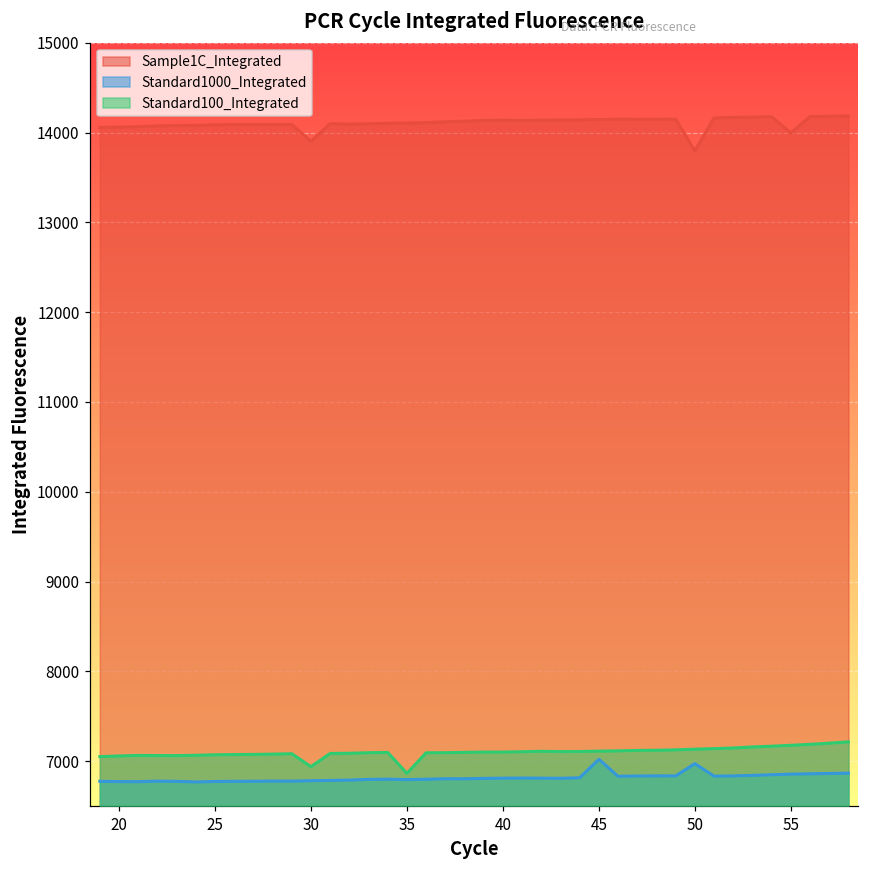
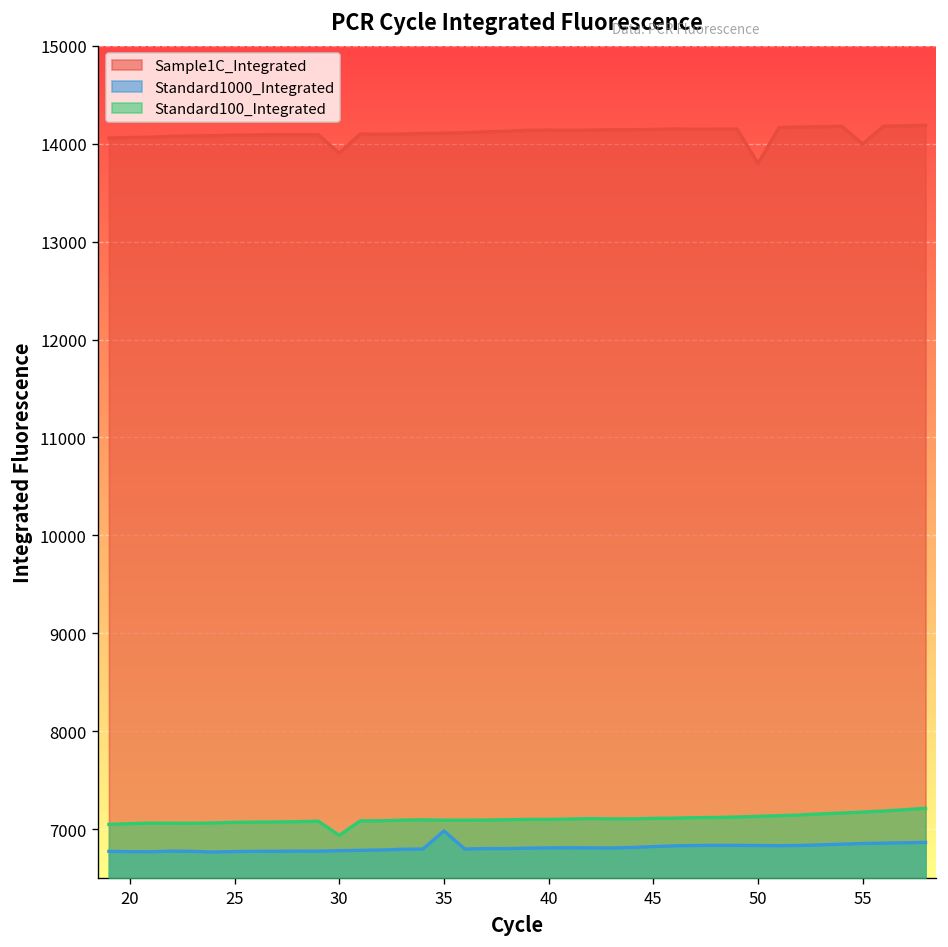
Standard1000_Integrated, 35: 6800 -> 7000
Standard100_Integrated, 35: 6900 -> 7100
Standard1000_Integrated, 45: 7000 -> 6800
Standard1000_Integrated, 50: 7000 -> 6800
